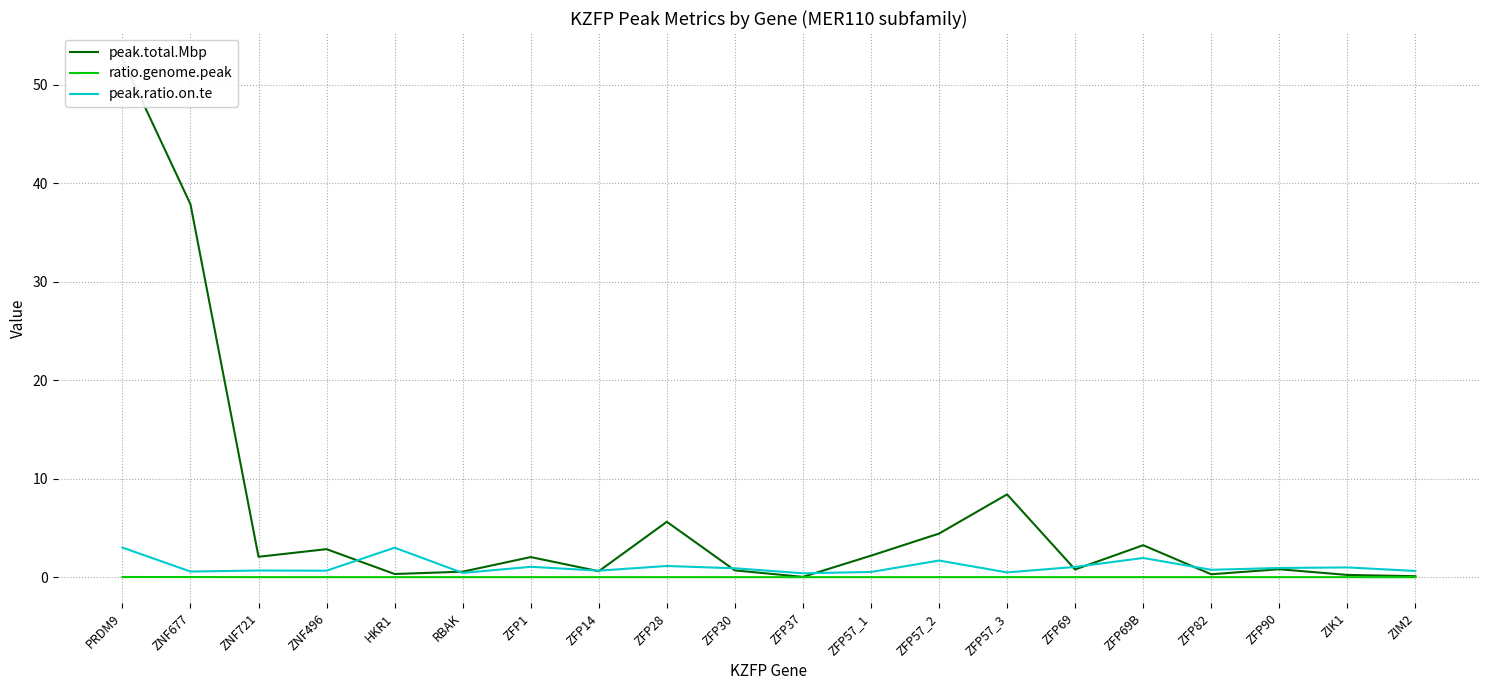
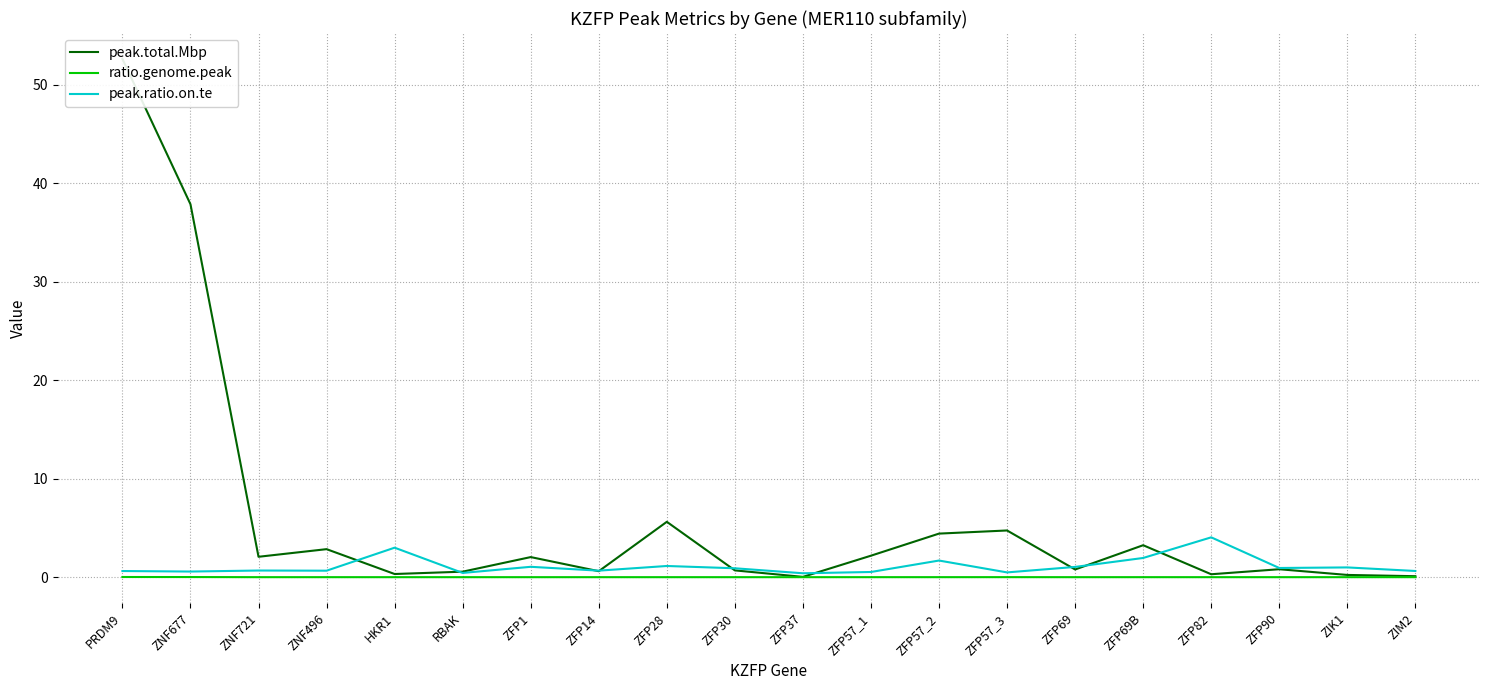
peak.ratio.on.te, PRDM9: 3 -> 1
peak.total.Mbp, ZFP57_3: 8 -> 5
peak.ratio.on.te, ZFP82: 1 -> 4
